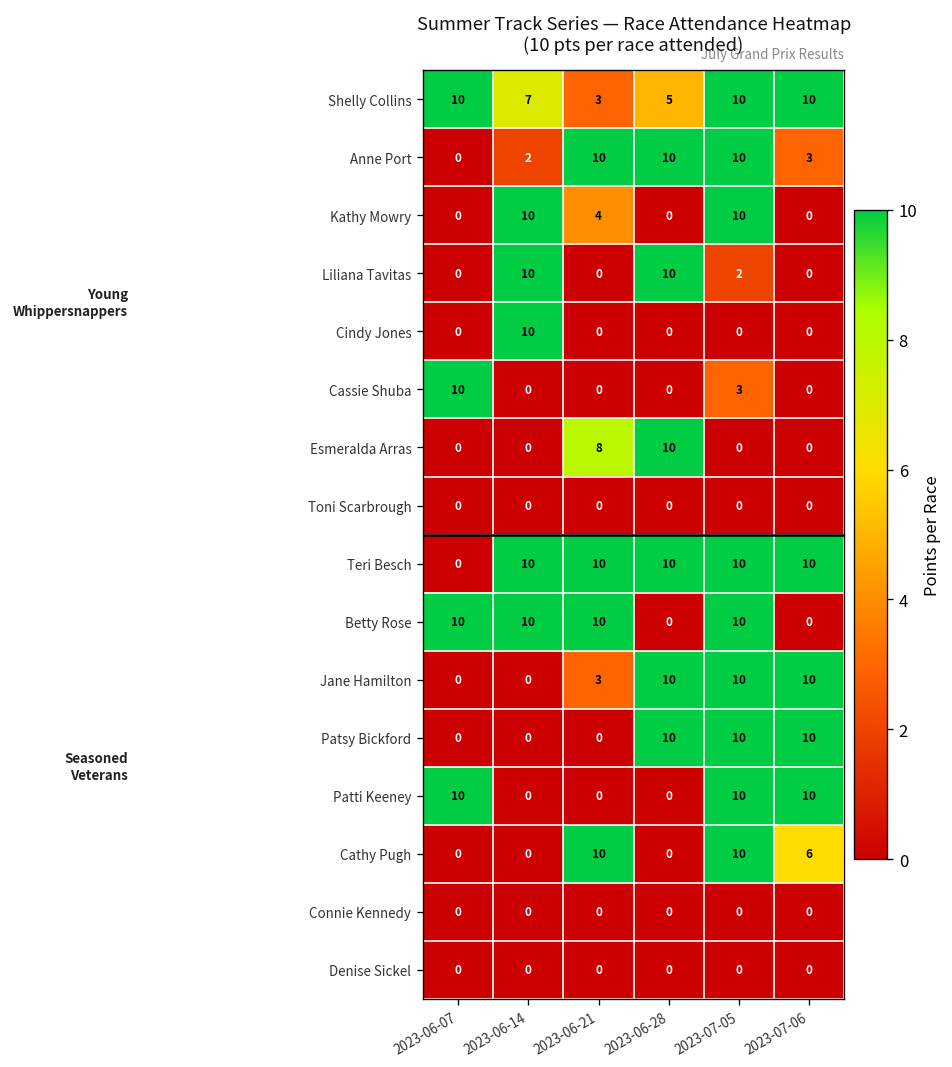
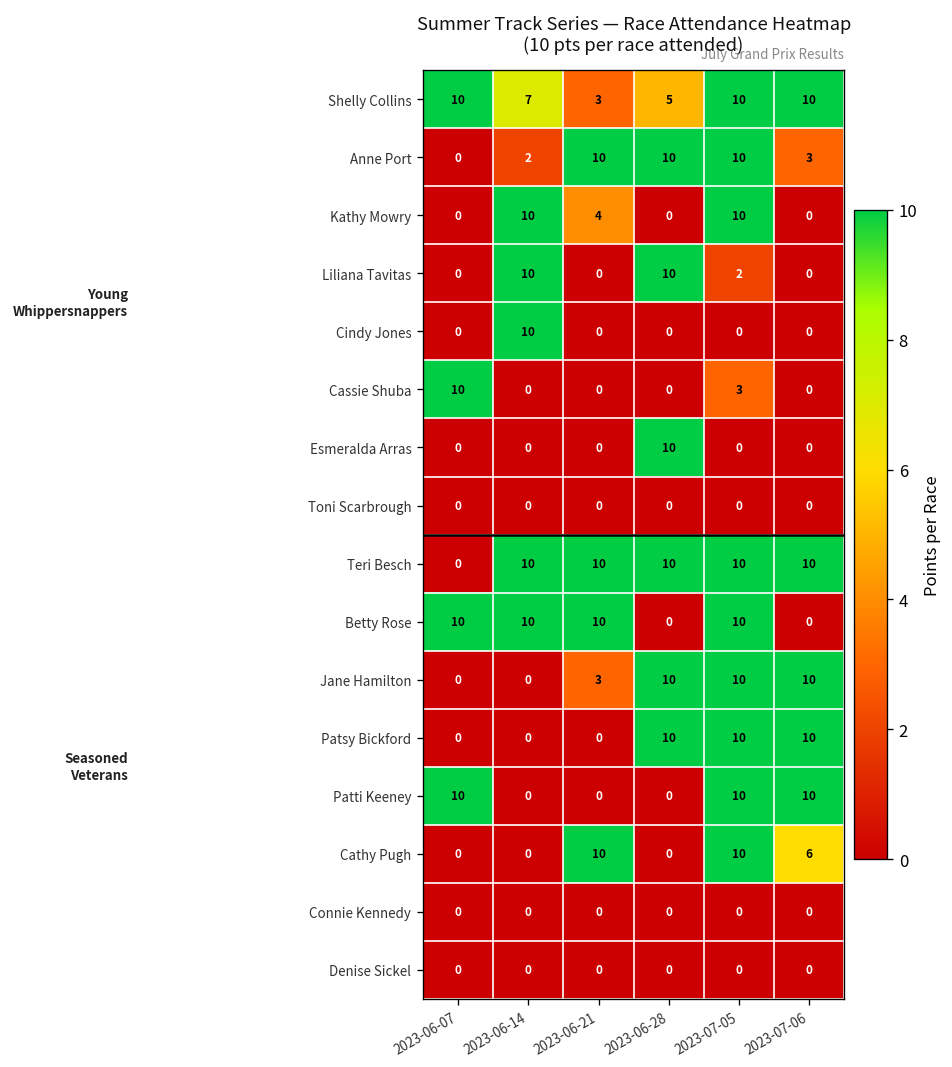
Esmeralda Arras, 2023-06-21: 8 -> 0
